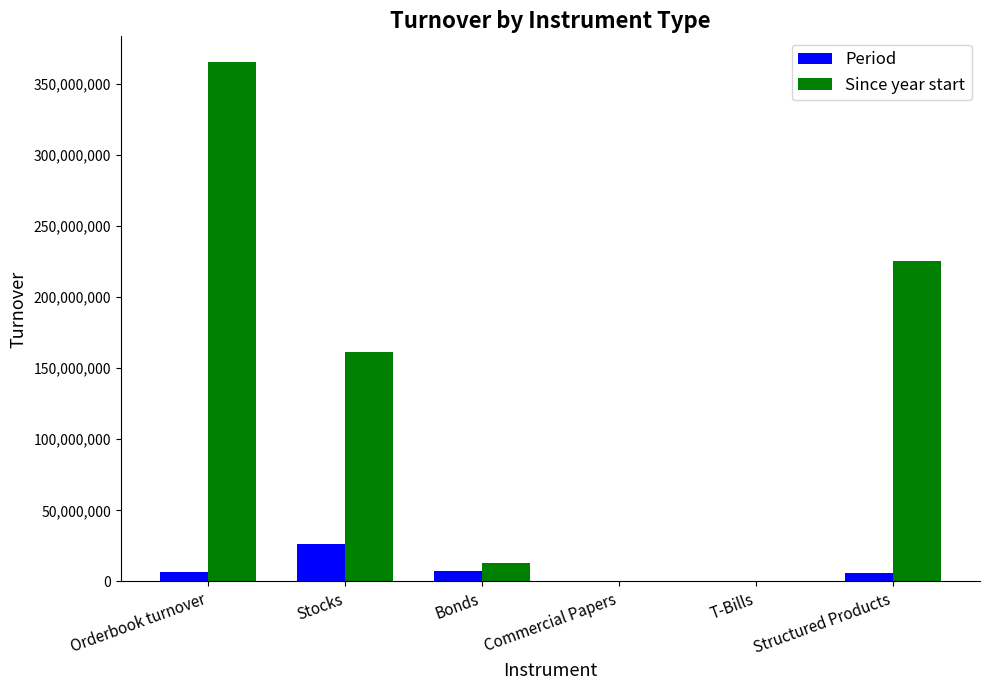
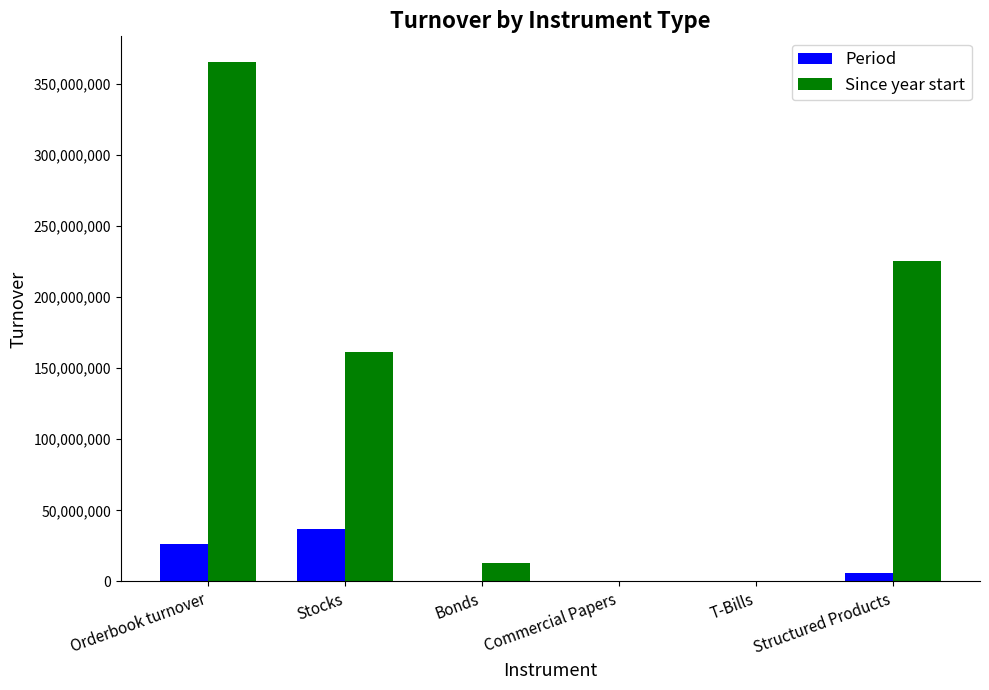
Period, Orderbook turnover: 7,000,000 -> 27,000,000
Period, Stocks: 26,000,000 -> 37,000,000
Period, Bonds: 7,000,000 -> 0
